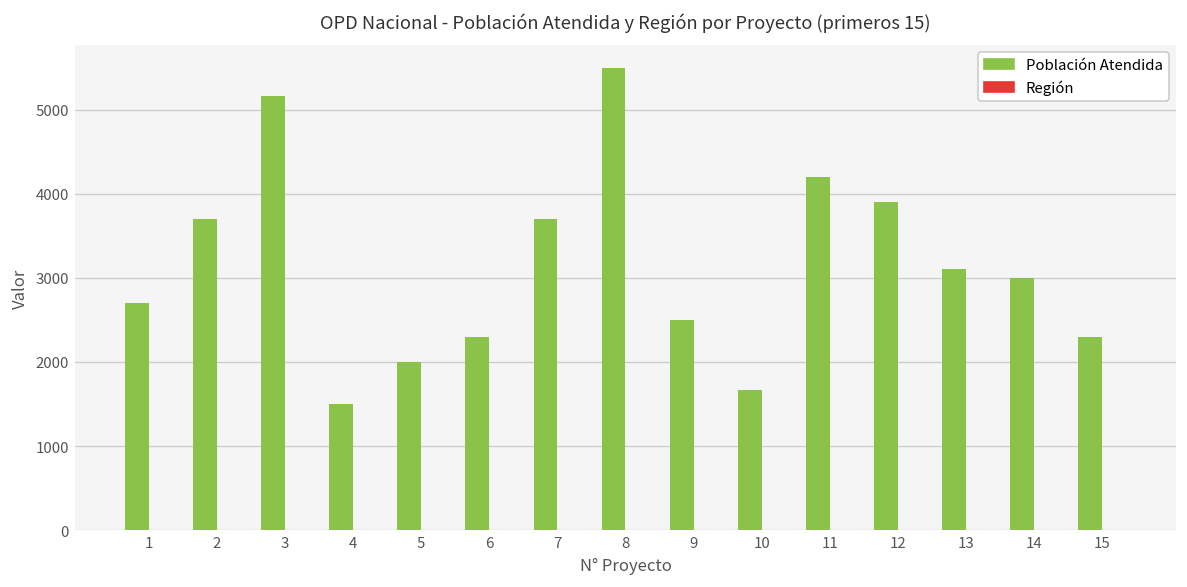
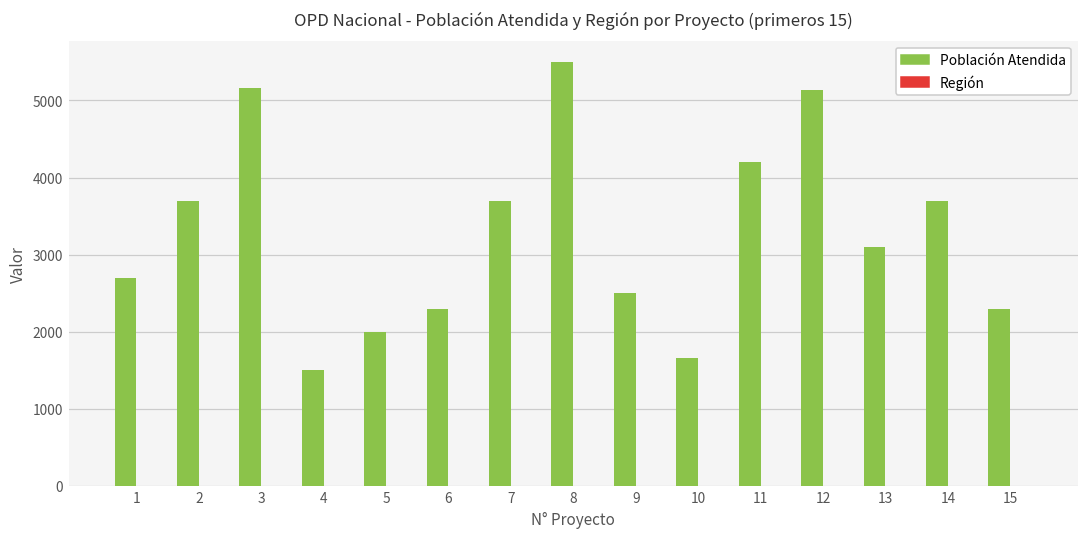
Población Atendida, 12: 3900 -> 5100
Población Atendida, 14: 3000 -> 3700
